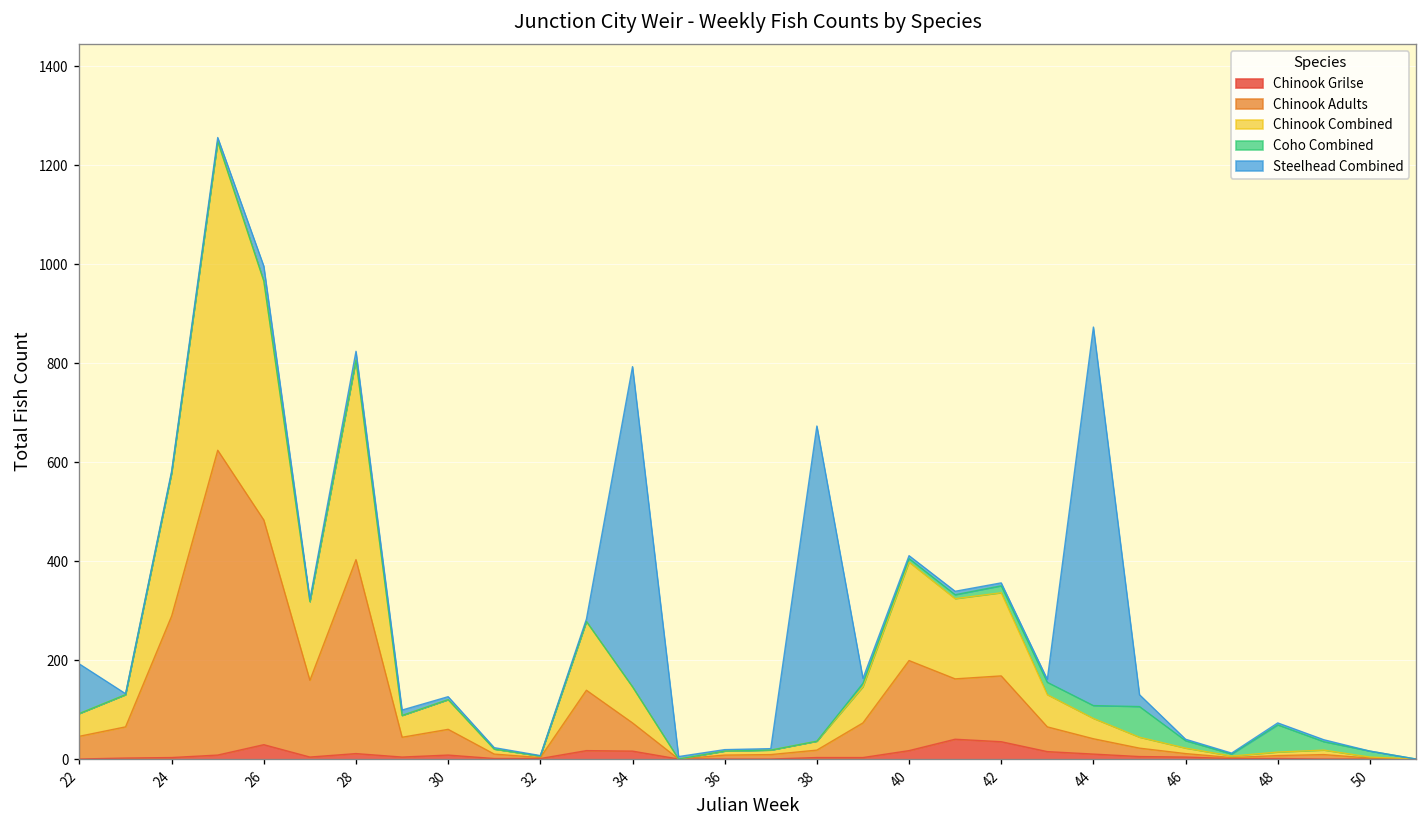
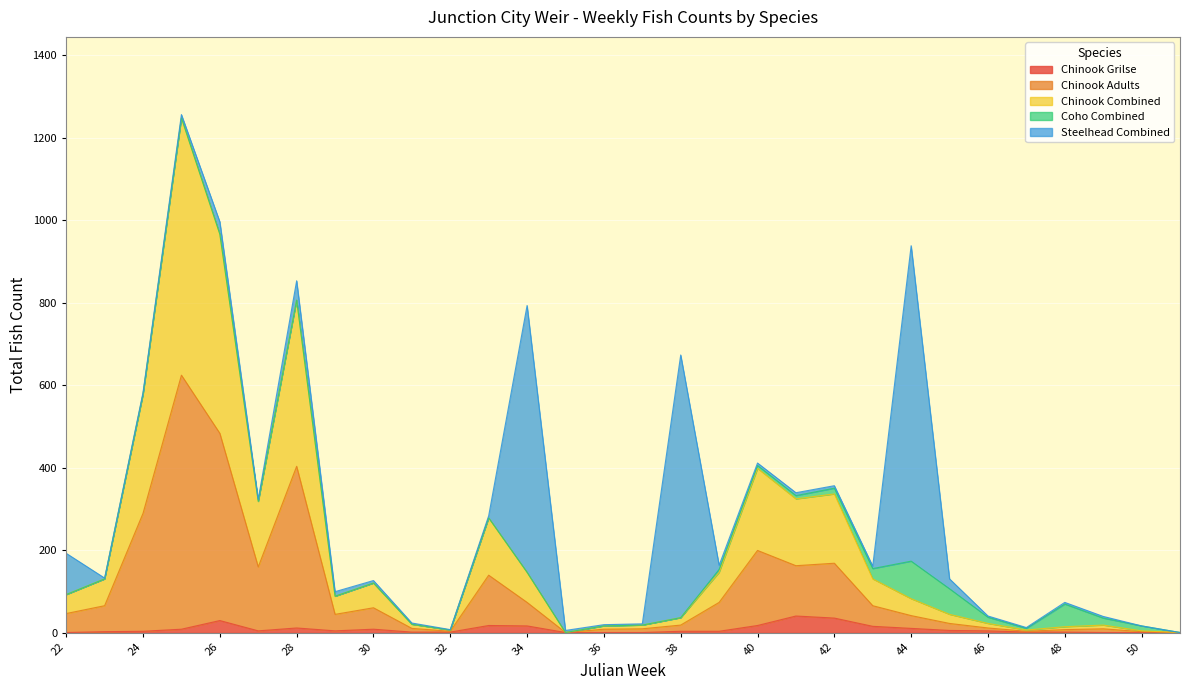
Steelhead Combined, 28: 20 -> 50
Coho Combined, 44: 30 -> 90
